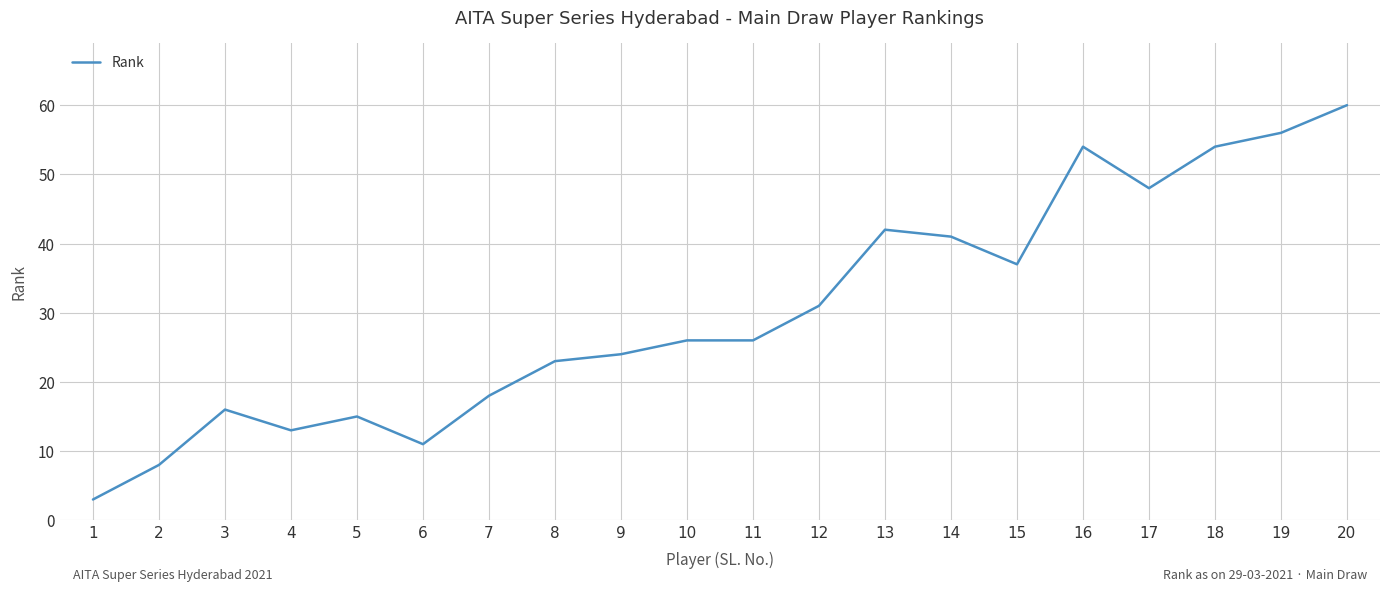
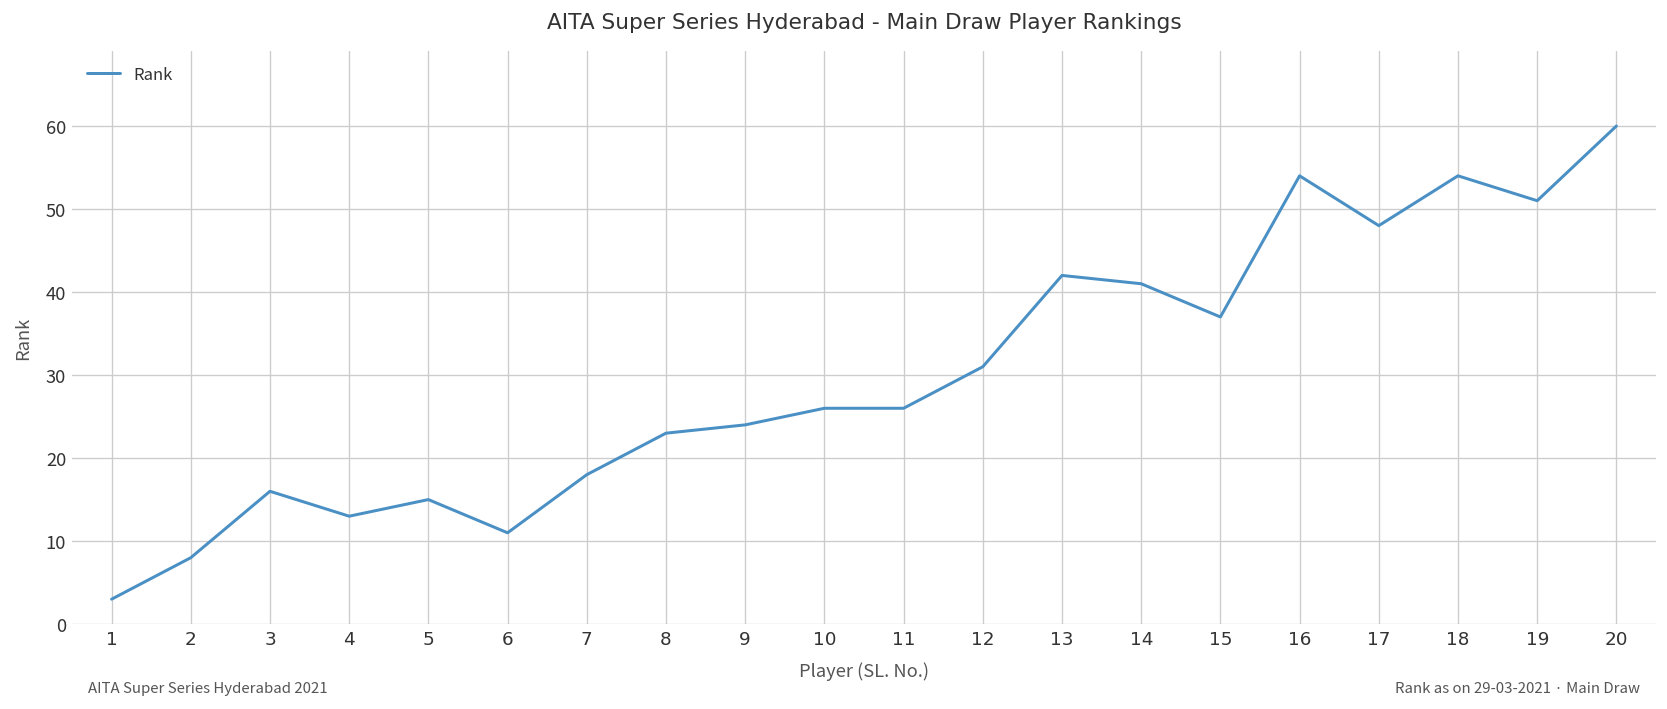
19: 56 -> 51
